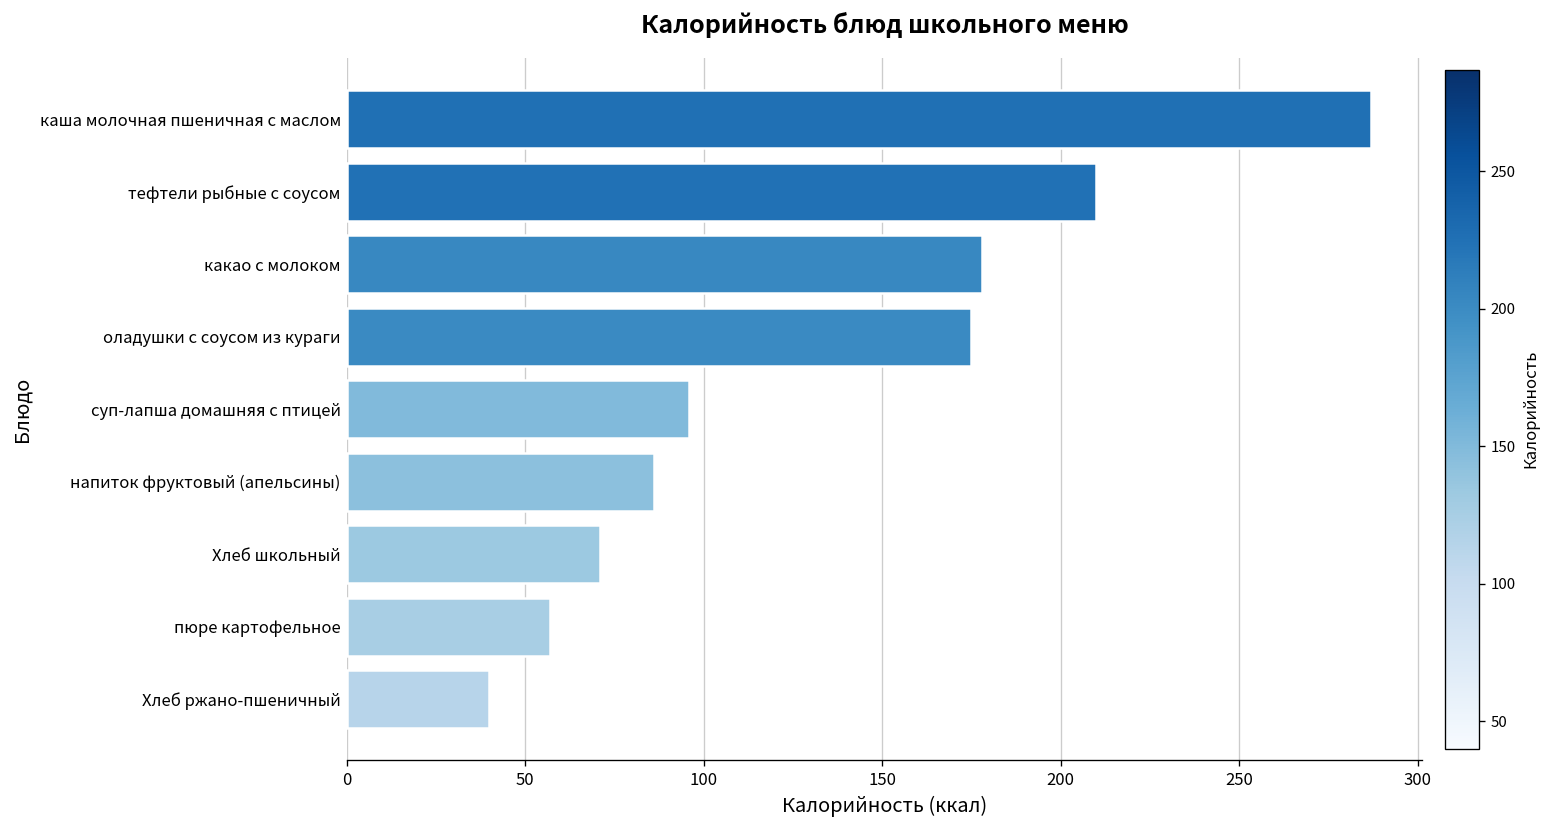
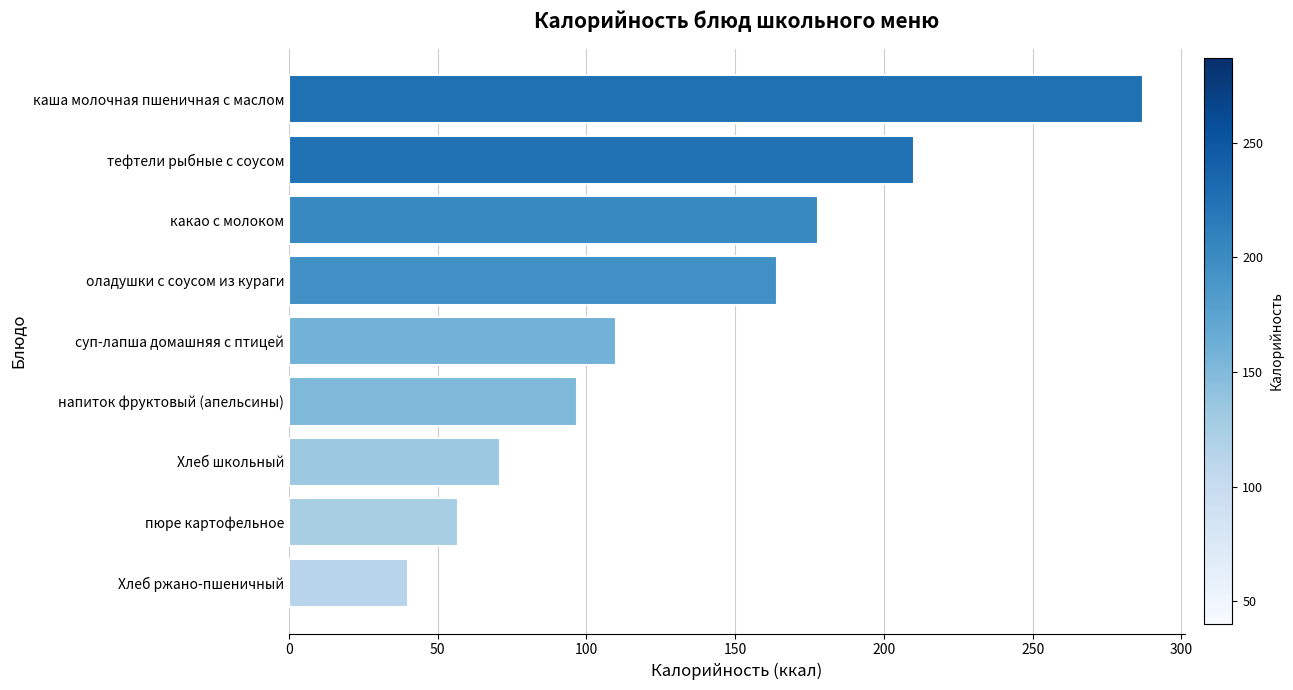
оладушки с соусом из кураги: 175 -> 164
суп-лапша домашняя с птицей: 96 -> 110
напиток фруктовый (апельсины): 86 -> 97
